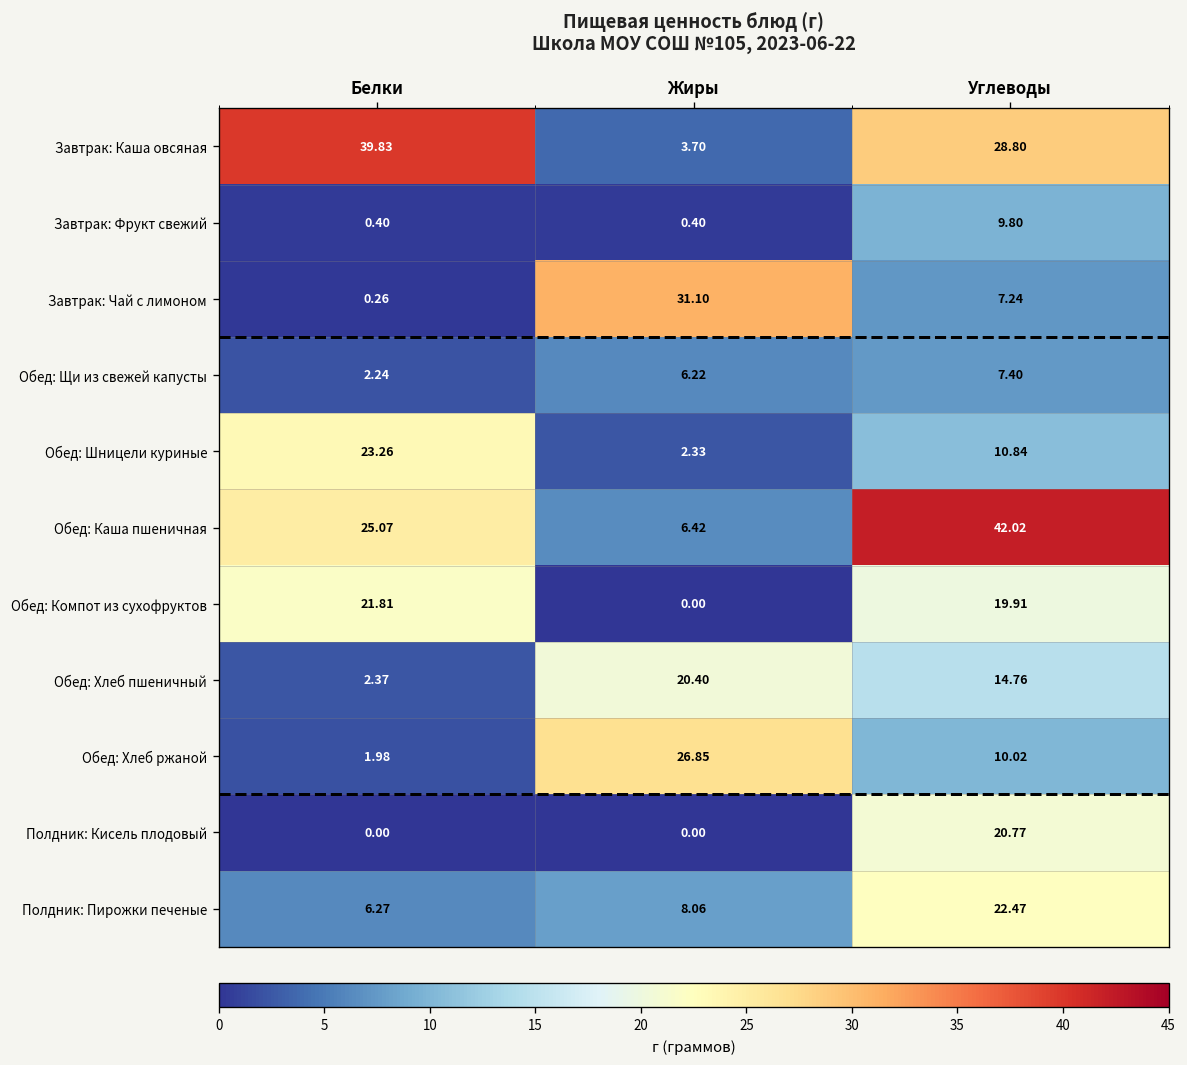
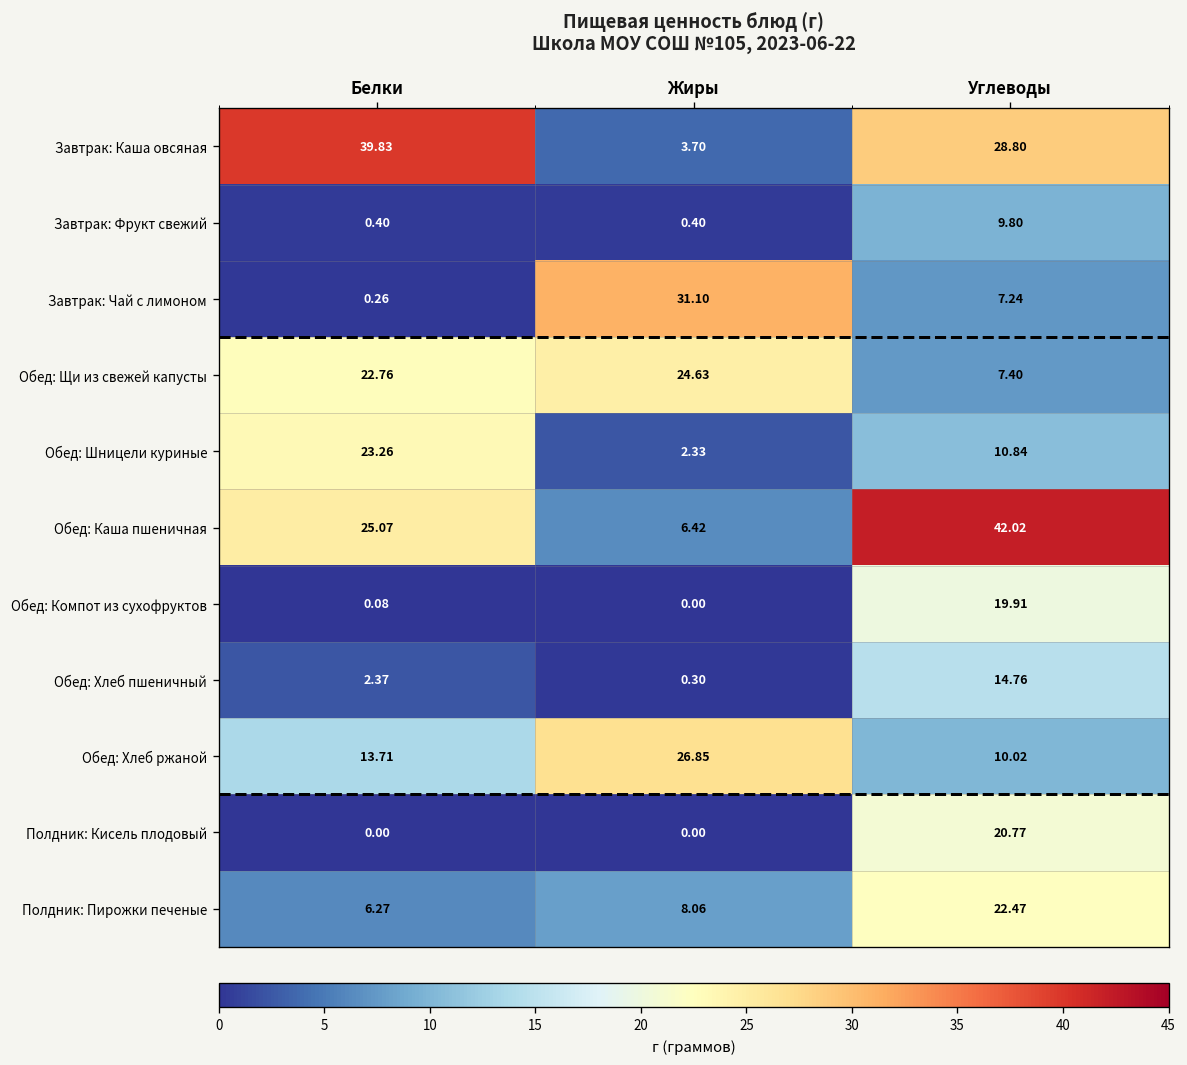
Обед: Щи из свежей капусты, Белки: 2.24 -> 22.76
Обед: Щи из свежей капусты, Жиры: 6.22 -> 24.63
Обед: Компот из сухофруктов, Белки: 21.81 -> 0.08
Обед: Хлеб пшеничный, Жиры: 20.40 -> 0.30
Обед: Хлеб ржаной, Белки: 1.98 -> 13.71
